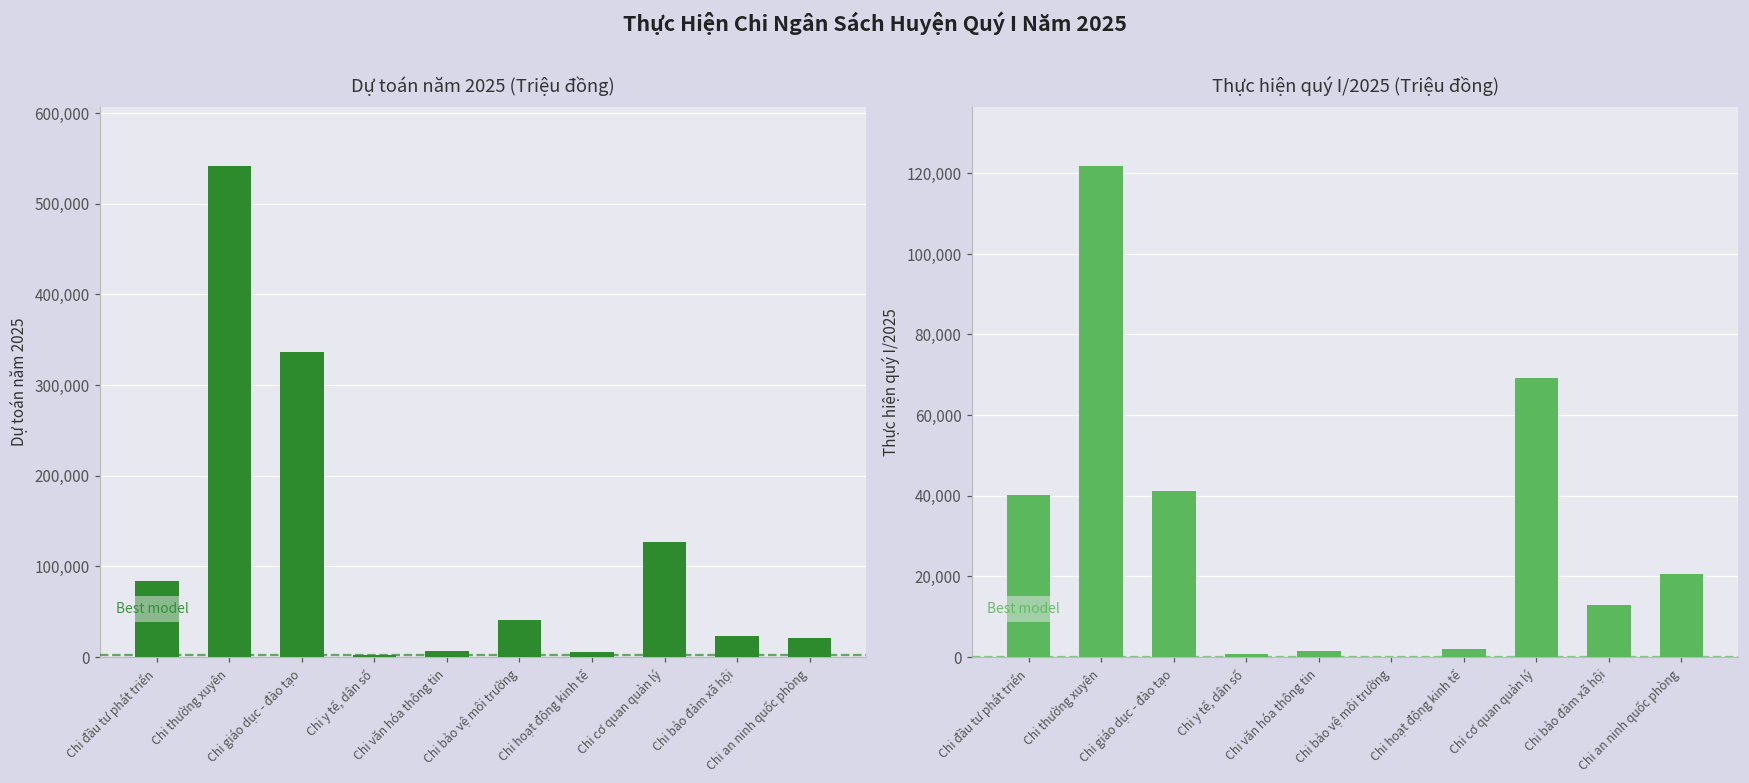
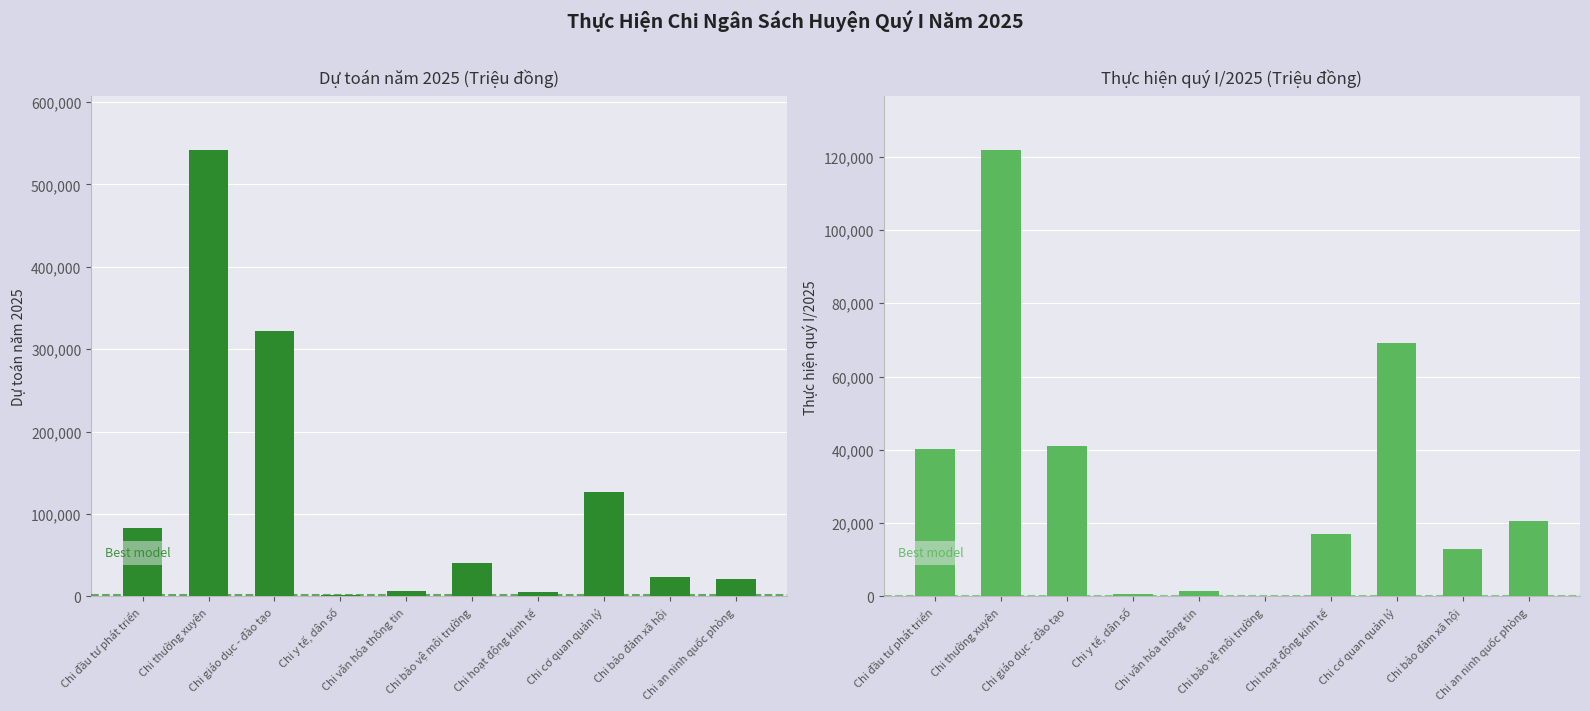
Dự toán năm 2025 (Triệu đồng), Chi giáo dục - đào tạo: 340,000 -> 320,000
Thực hiện quý I/2025 (Triệu đồng), Chi hoạt động kinh tế: 2,000 -> 17,000
